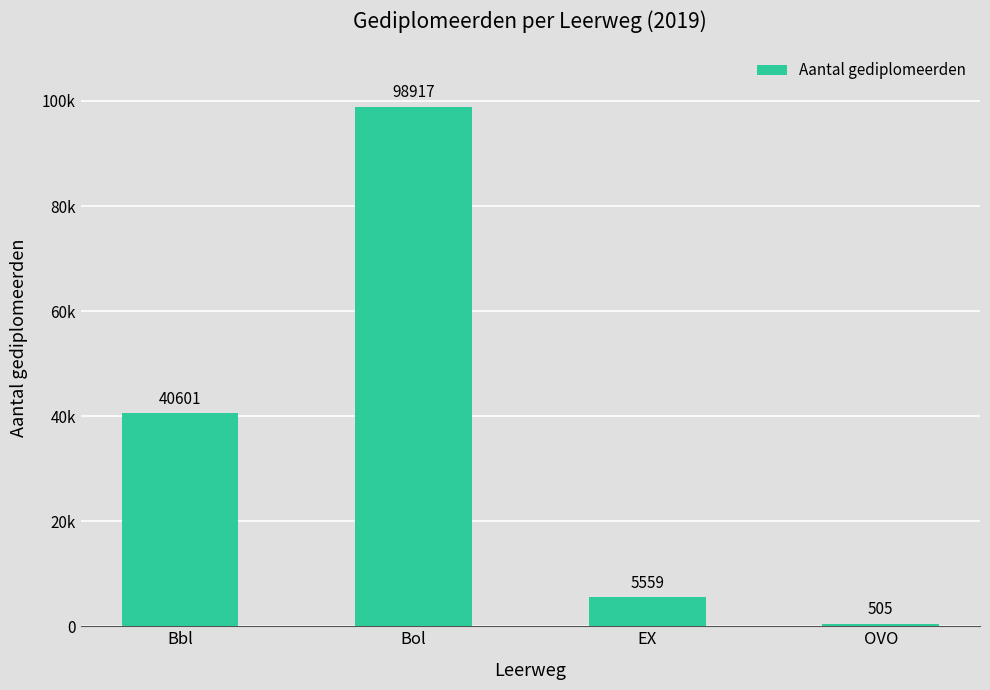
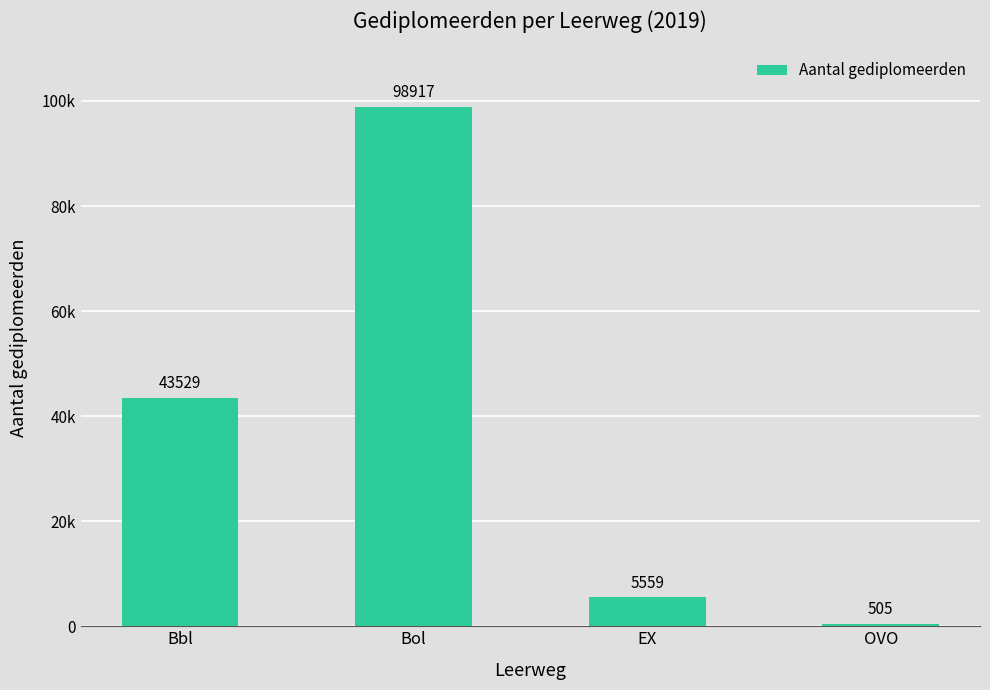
Bbl: 40601 -> 43529
